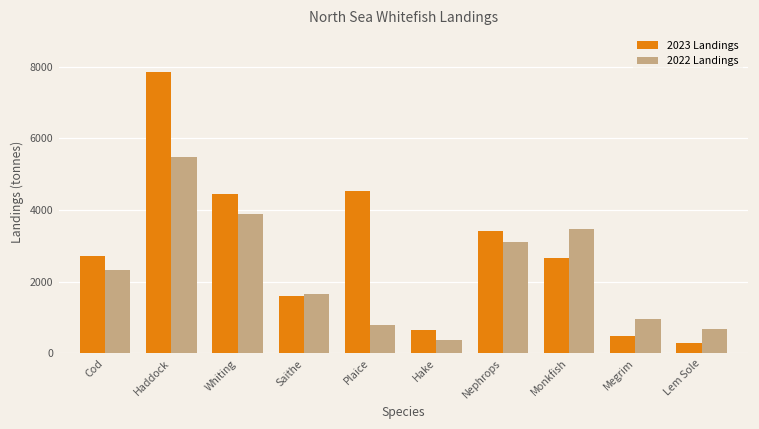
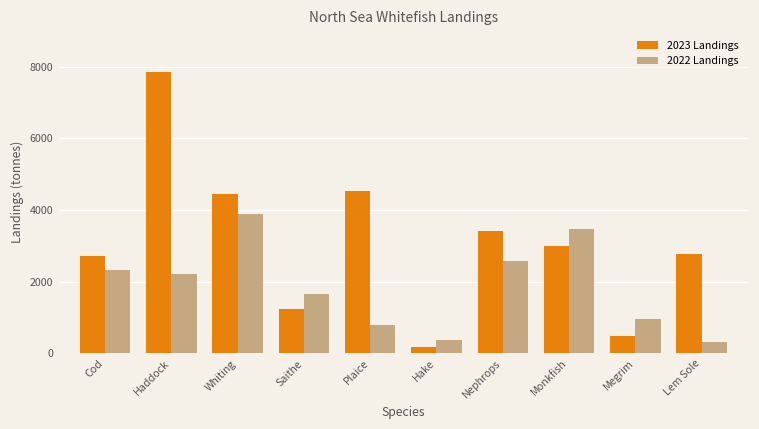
2022 Landings, Haddock: 5500 -> 2200
2023 Landings, Saithe: 1600 -> 1200
2023 Landings, Hake: 600 -> 200
2022 Landings, Nephrops: 3100 -> 2600
2023 Landings, Monkfish: 2700 -> 3000
2023 Landings, Lem Sole: 300 -> 2800
2022 Landings, Lem Sole: 700 -> 300
